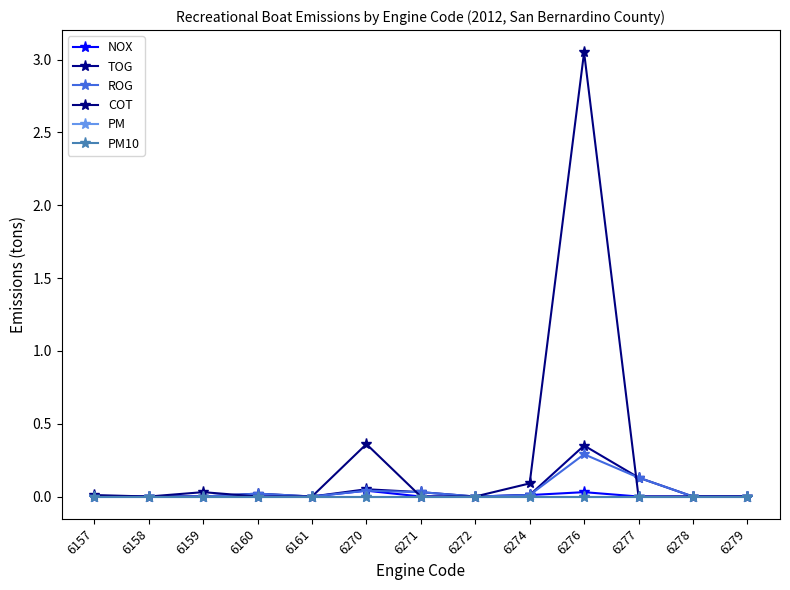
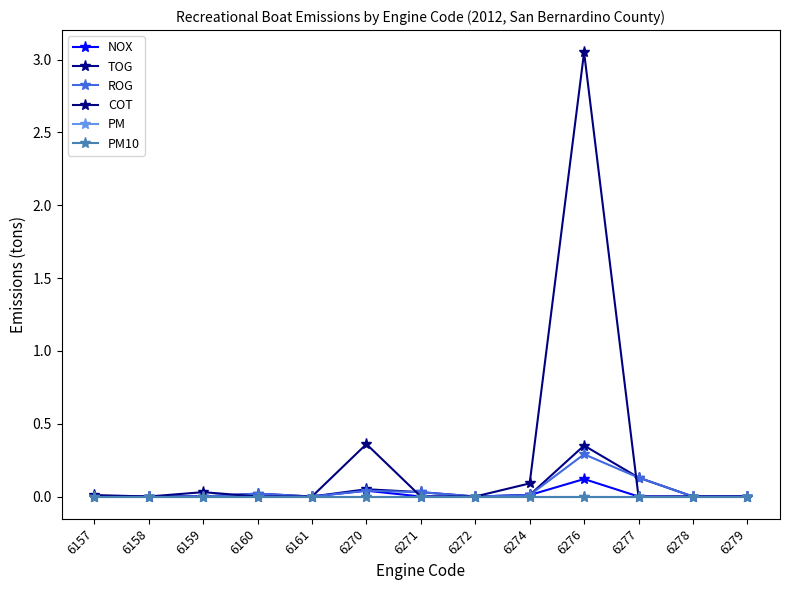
NOX, 6276: 0.03 -> 0.12
